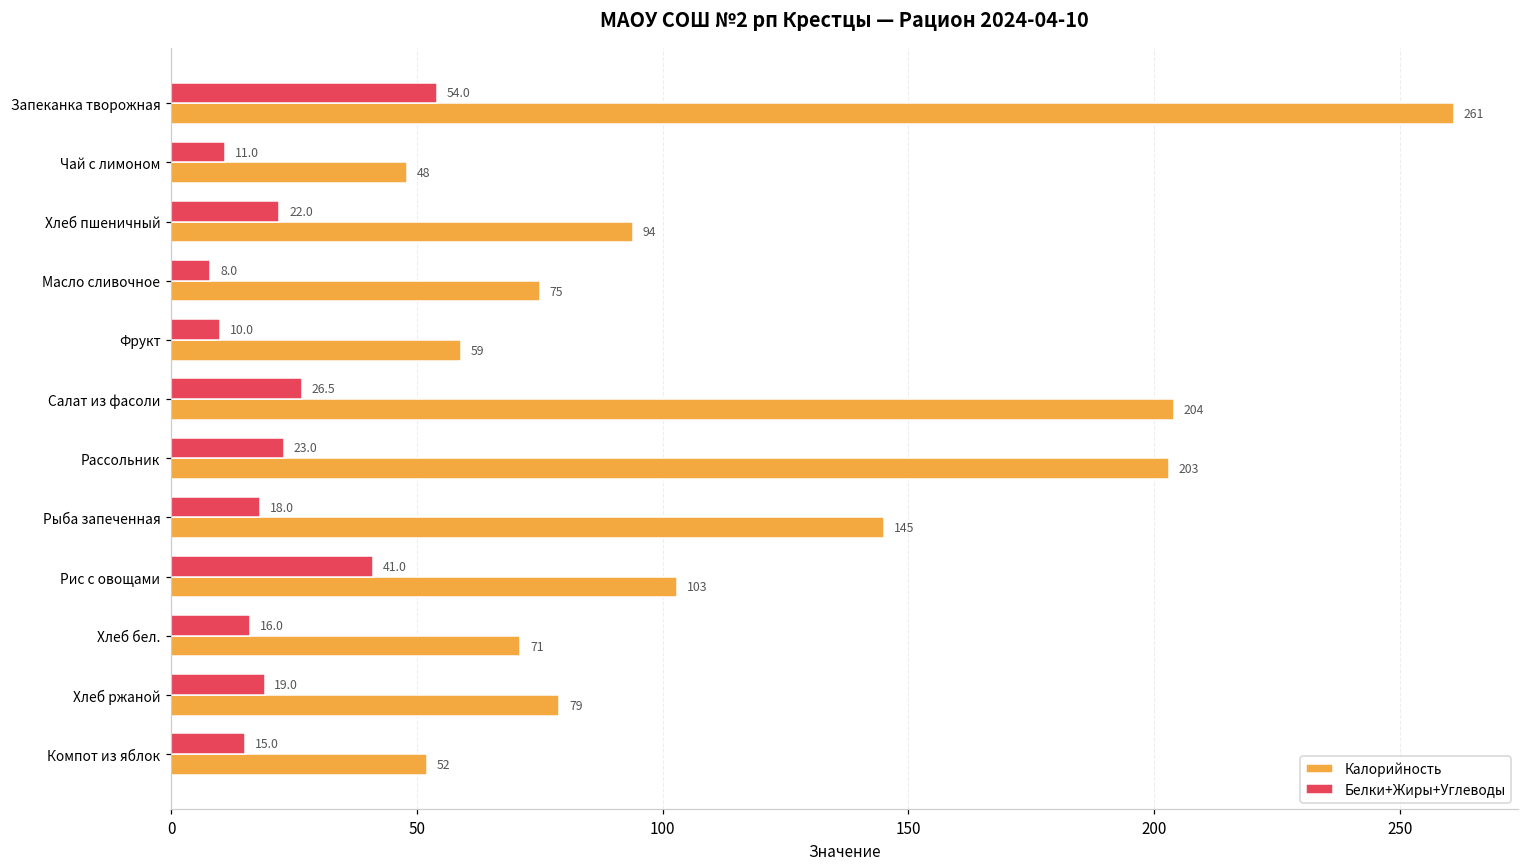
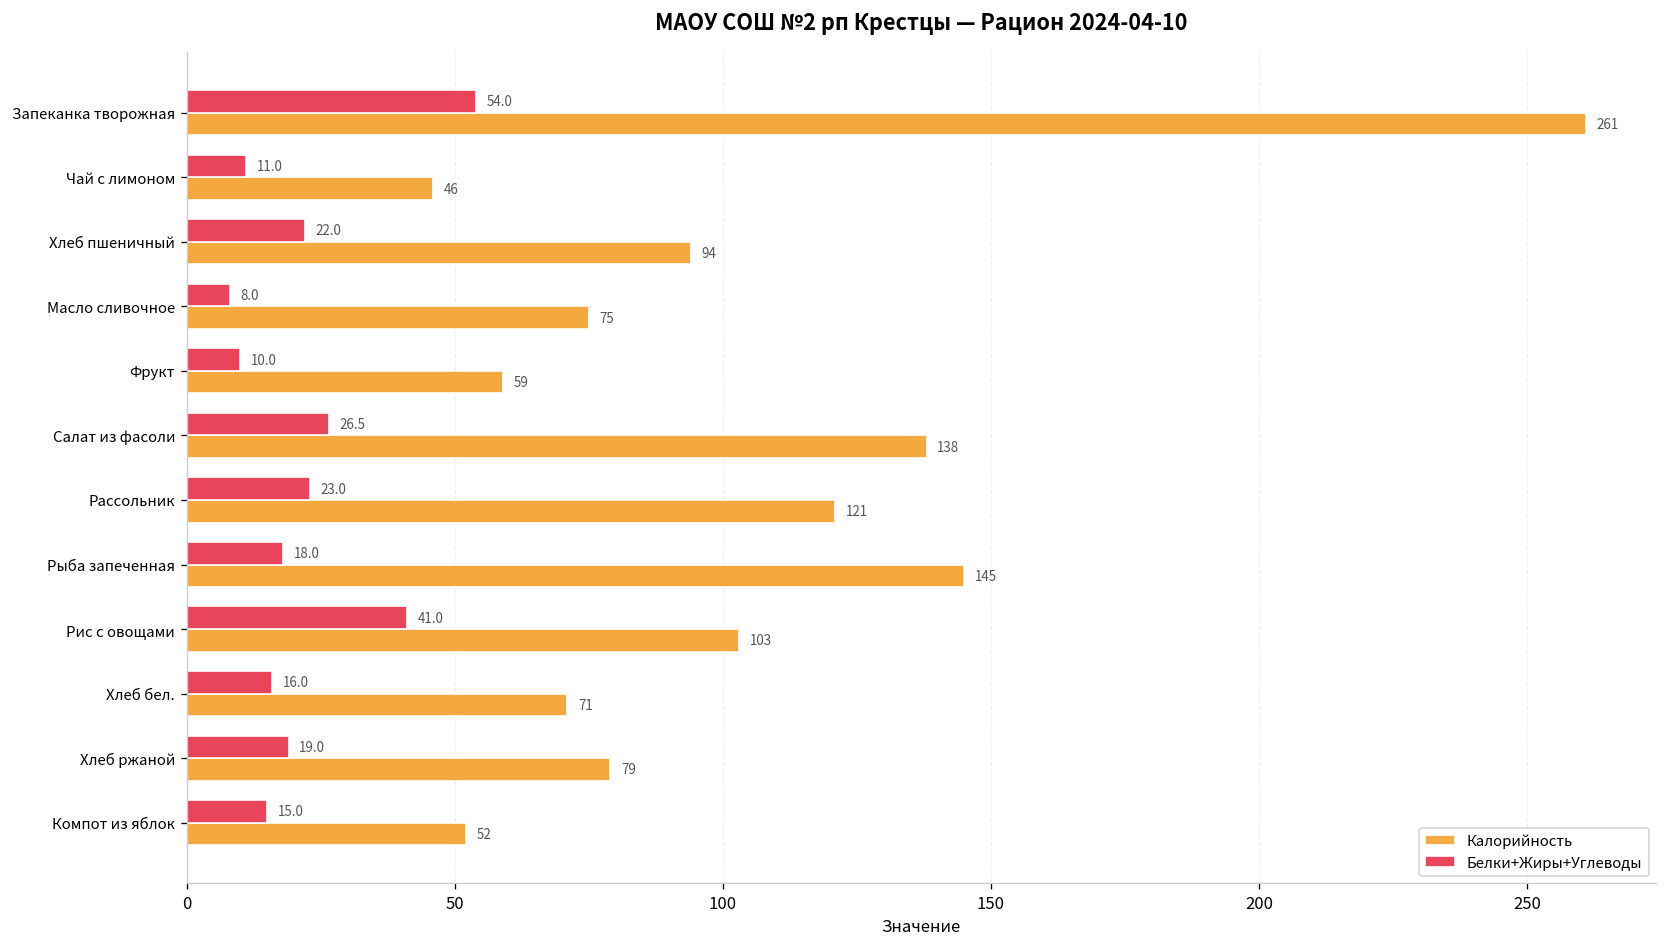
Калорийность, Чай с лимоном: 48 -> 46
Калорийность, Салат из фасоли: 204 -> 138
Калорийность, Рассольник: 203 -> 121
